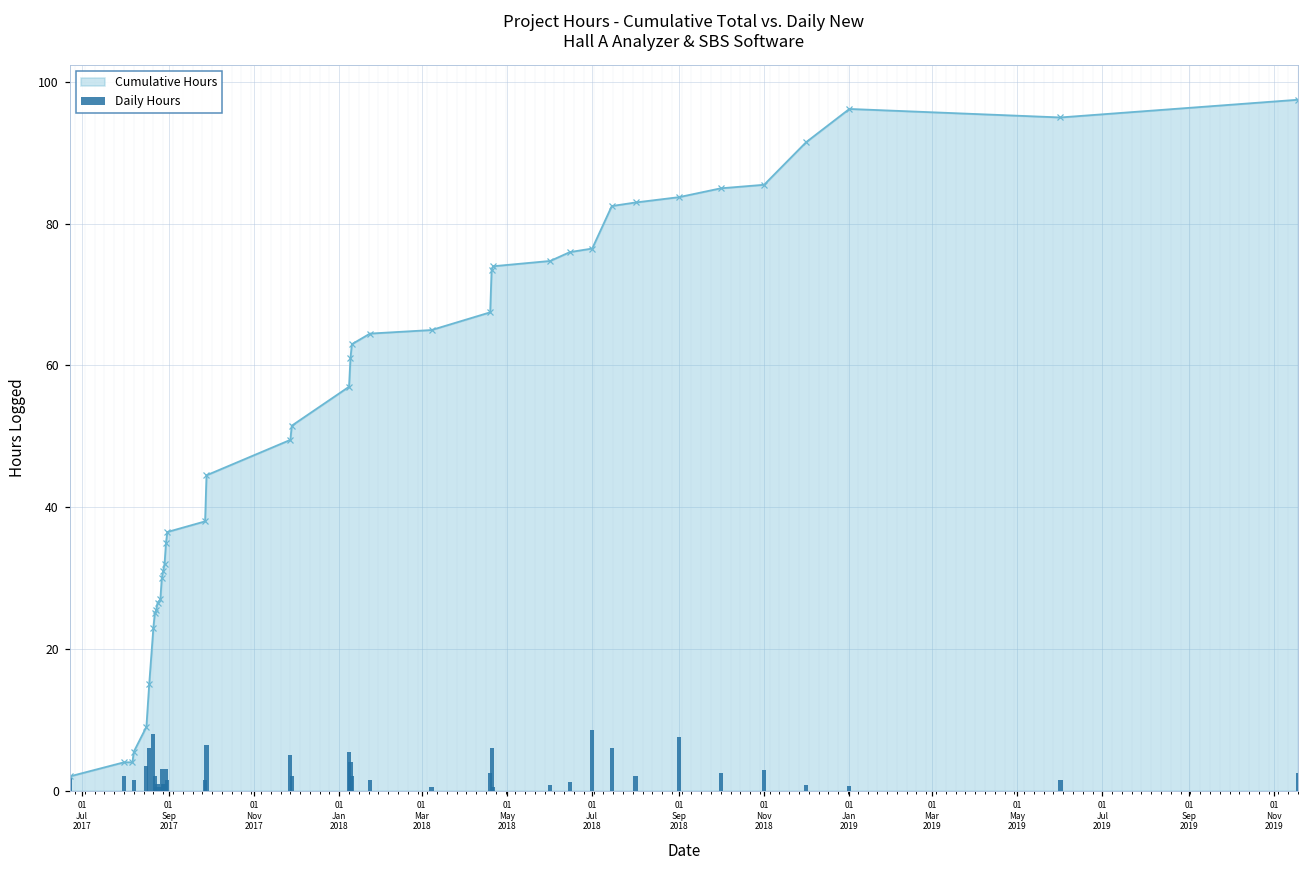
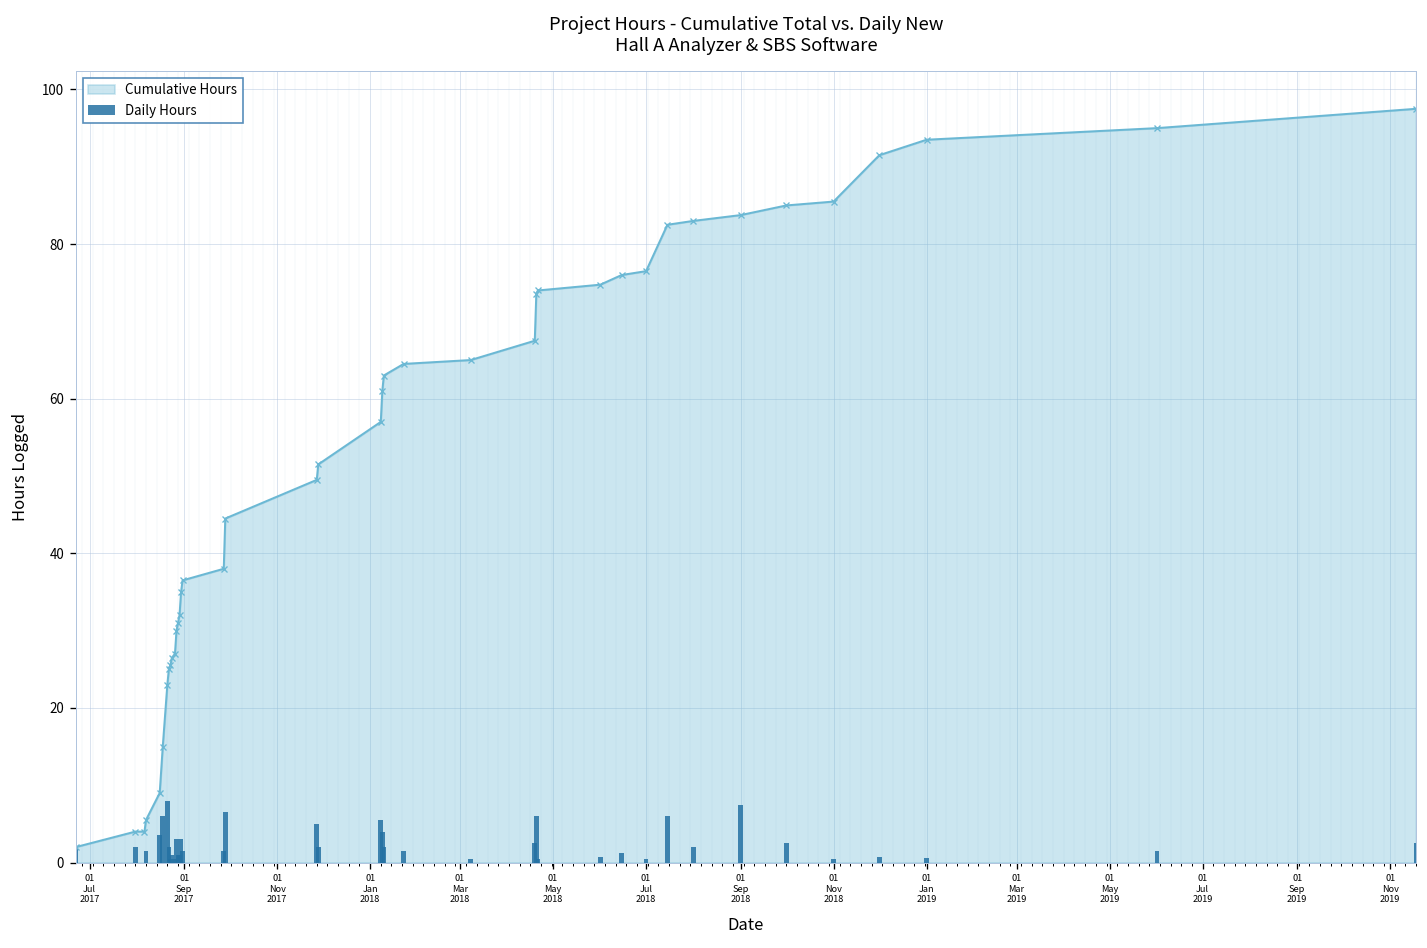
Daily Hours, 01 Jul 2018: 9 -> 1
Daily Hours, 01 Nov 2018: 3 -> 1
Cumulative Hours, 01 Jan 2019: 96 -> 94
